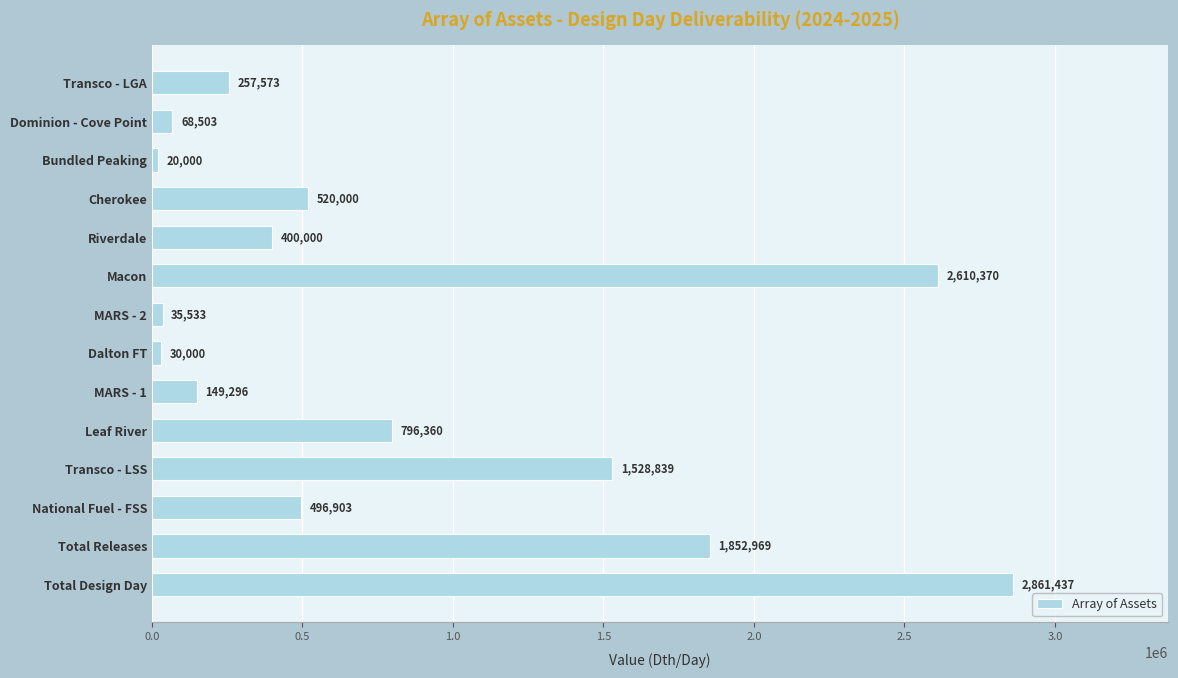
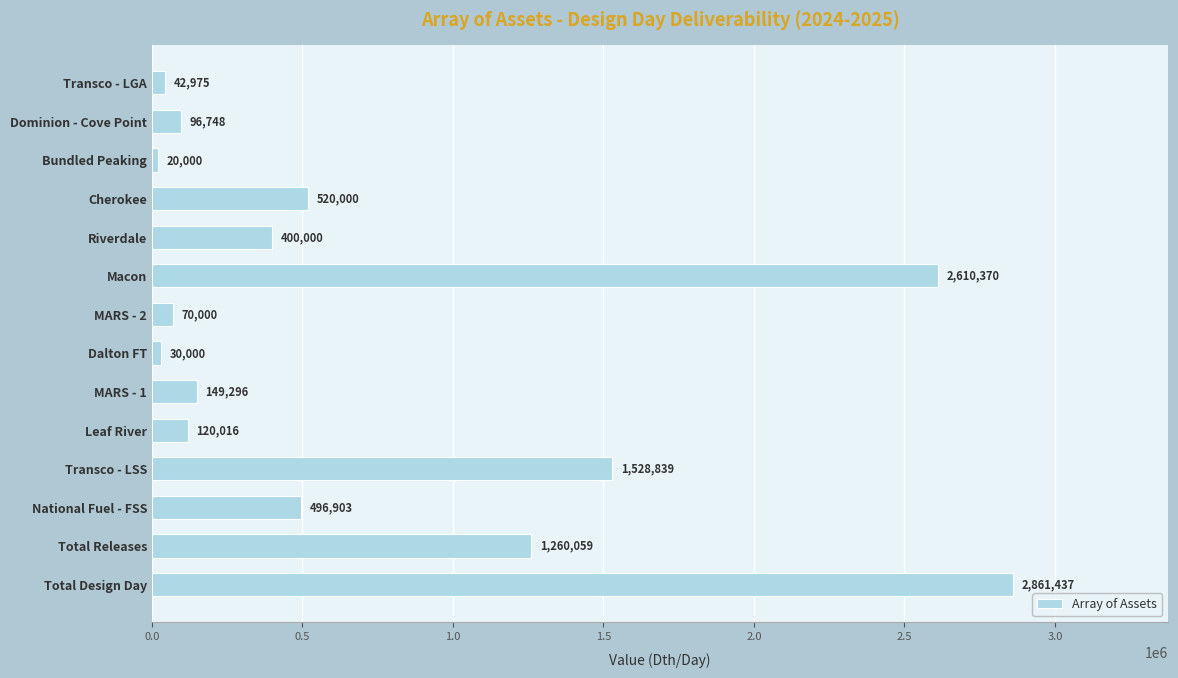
Transco - LGA: 257,573 -> 42,975
Dominion - Cove Point: 68,503 -> 96,748
MARS - 2: 35,533 -> 70,000
Leaf River: 796,360 -> 120,016
Total Releases: 1,852,969 -> 1,260,059
